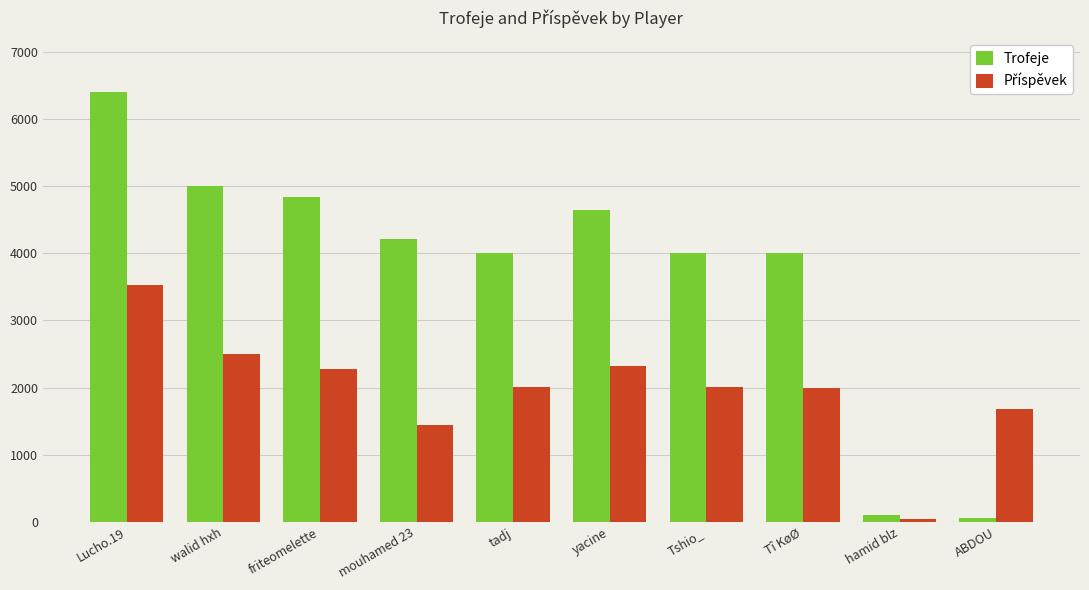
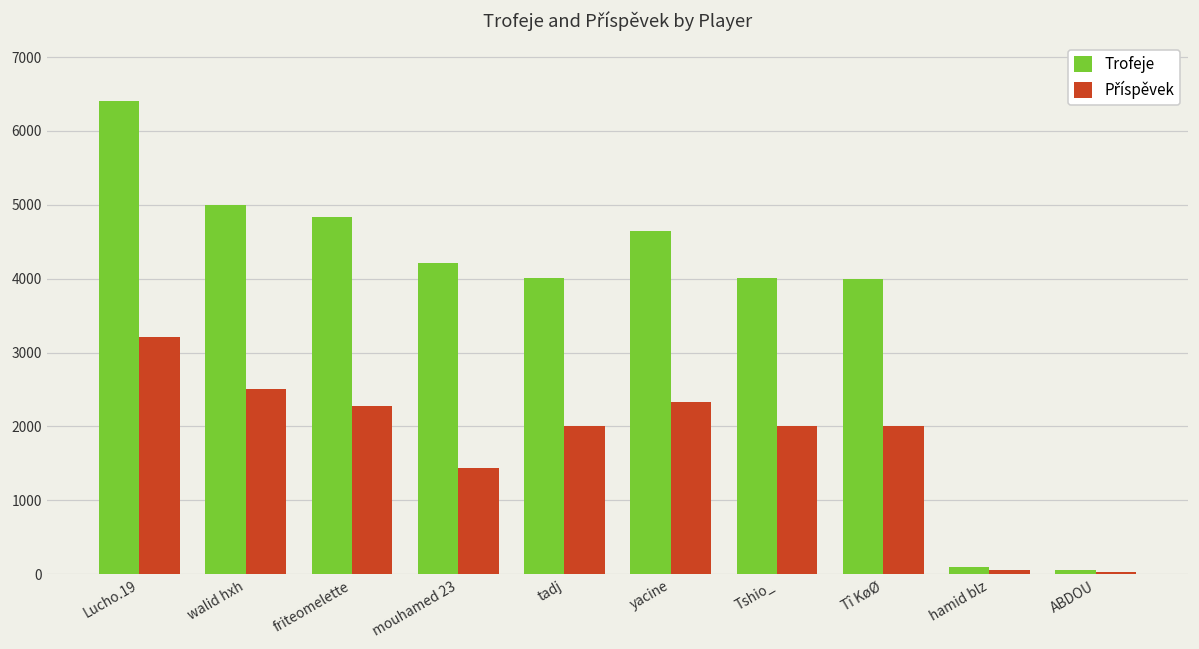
Příspěvek, Lucho.19: 3500 -> 3200
Příspěvek, ABDOU: 1700 -> 0
